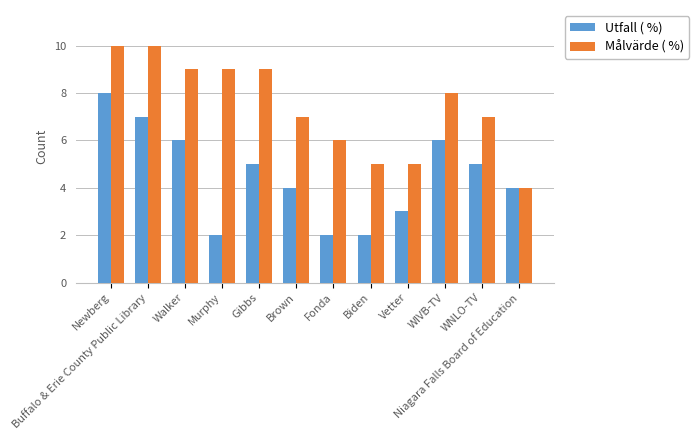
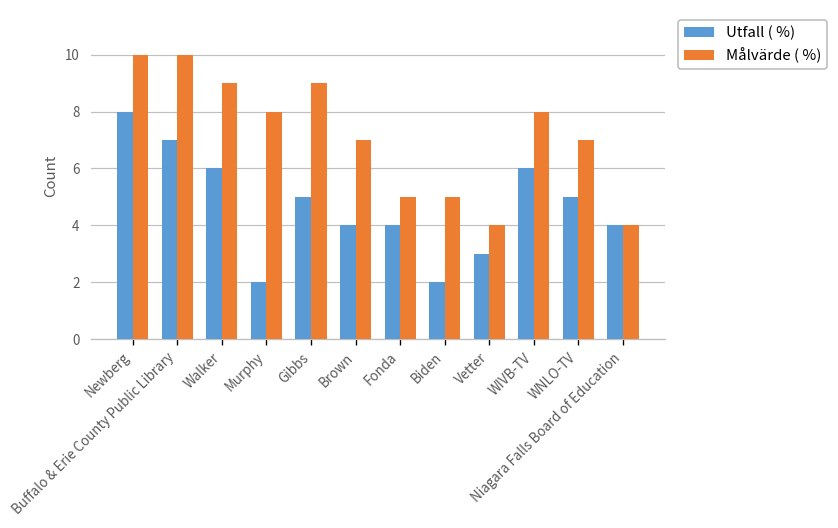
Målvärde ( %), Murphy: 9 -> 8
Utfall ( %), Fonda: 2 -> 4
Målvärde ( %), Fonda: 6 -> 5
Målvärde ( %), Vetter: 5 -> 4
